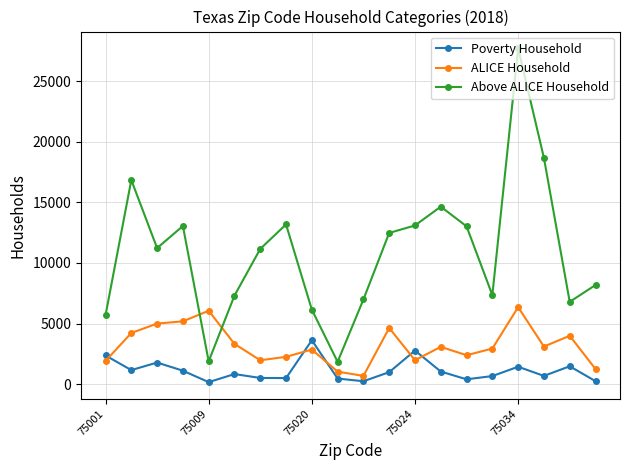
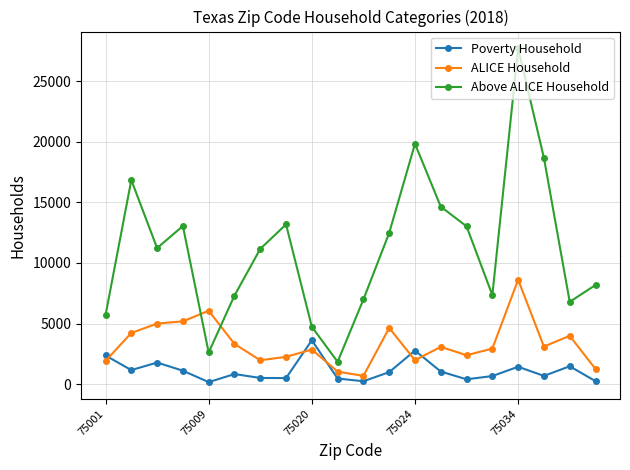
Above ALICE Household, 75009: 1900 -> 2600
Above ALICE Household, 75020: 6200 -> 4700
Above ALICE Household, 75024: 13100 -> 19800
ALICE Household, 75034: 6400 -> 8600
